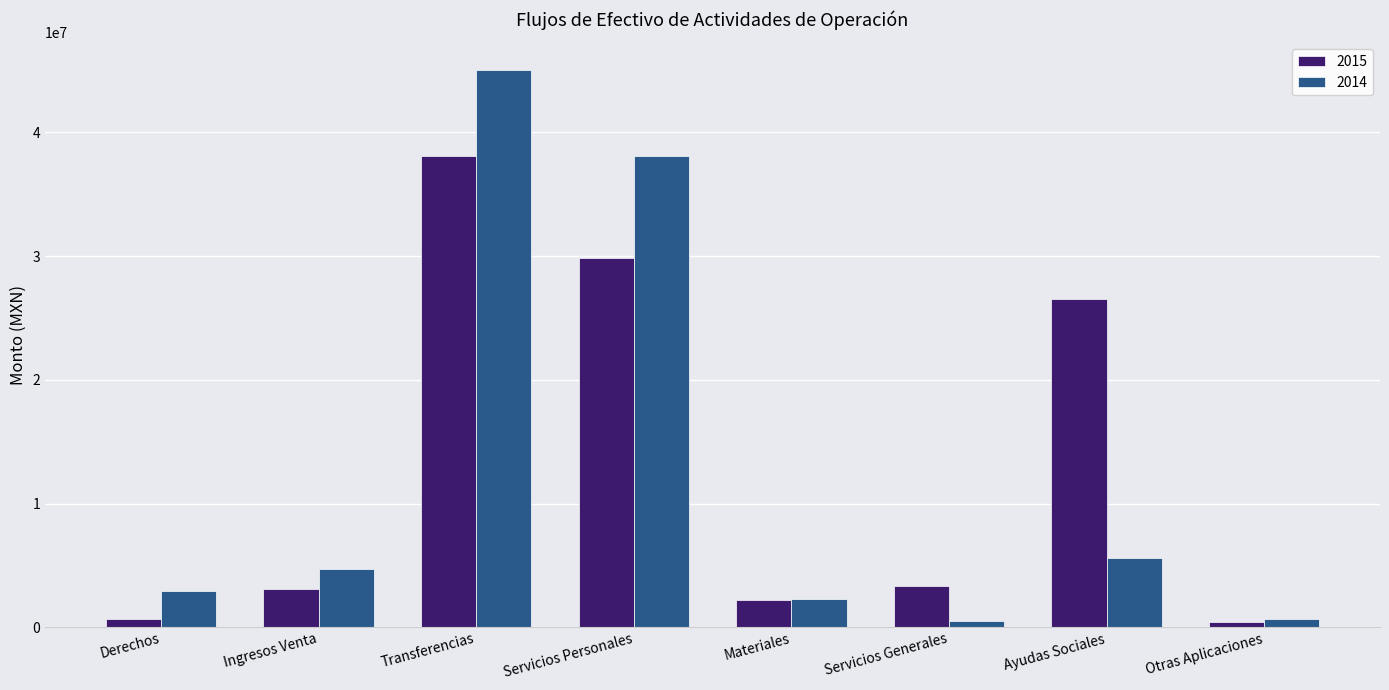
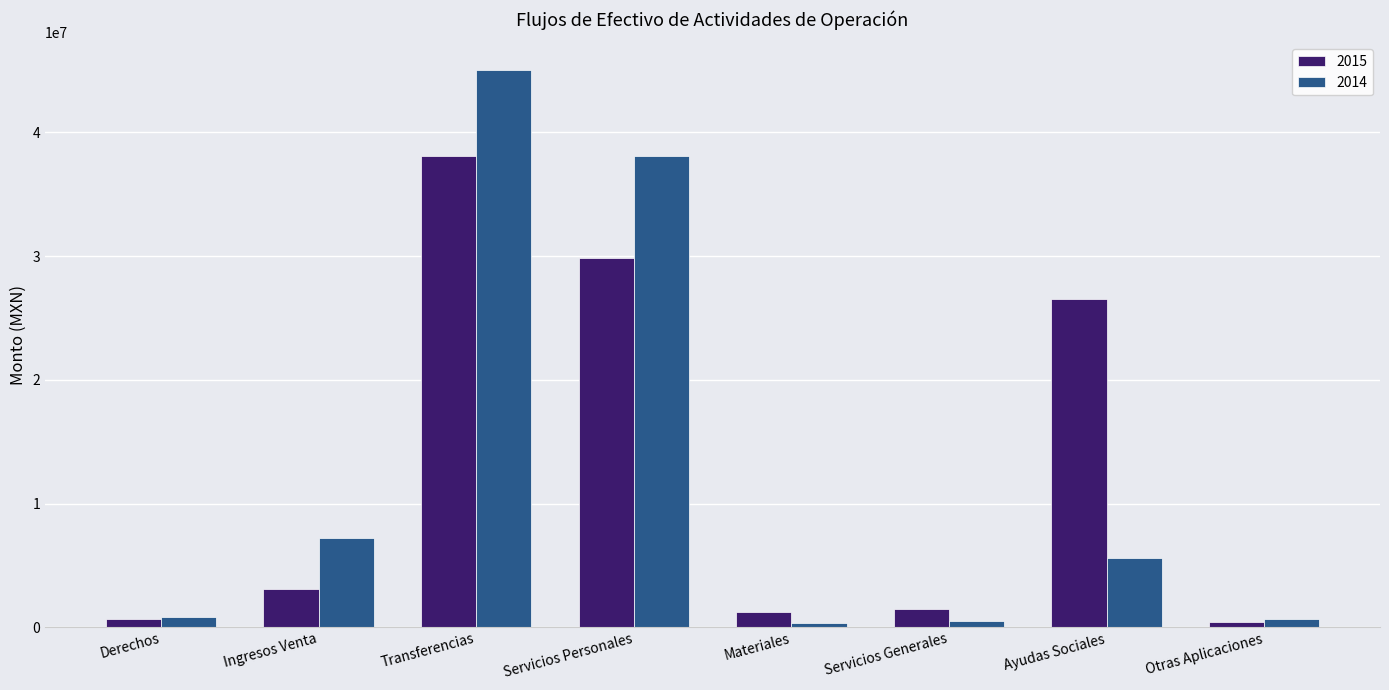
2014, Derechos: 2900000 -> 800000
2014, Ingresos Venta: 4700000 -> 7200000
2015, Materiales: 2200000 -> 1300000
2014, Materiales: 2300000 -> 300000
2015, Servicios Generales: 3300000 -> 1500000
